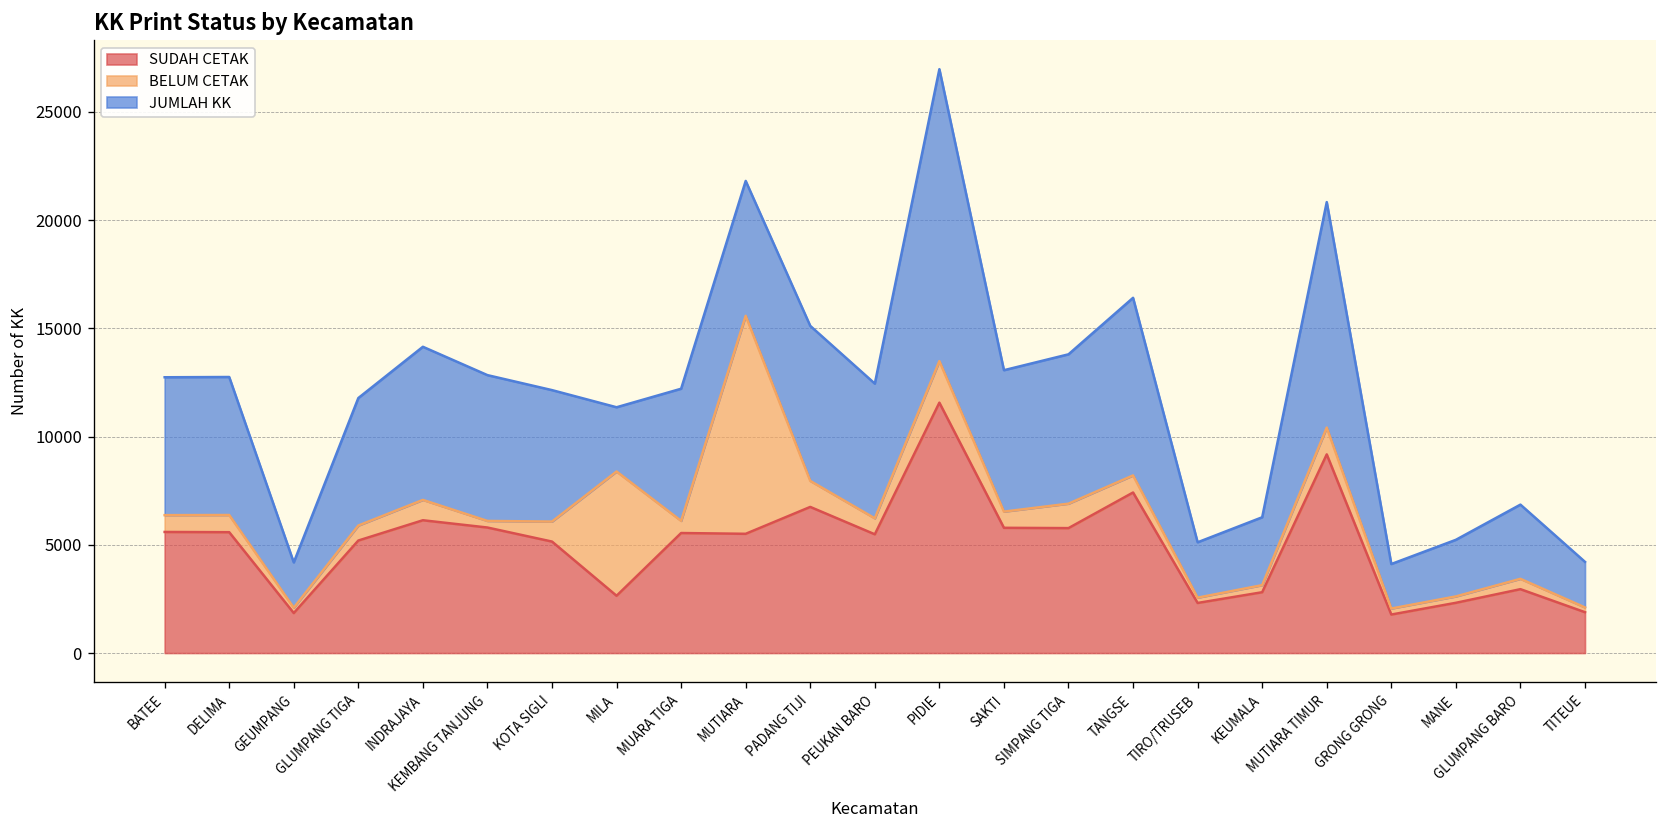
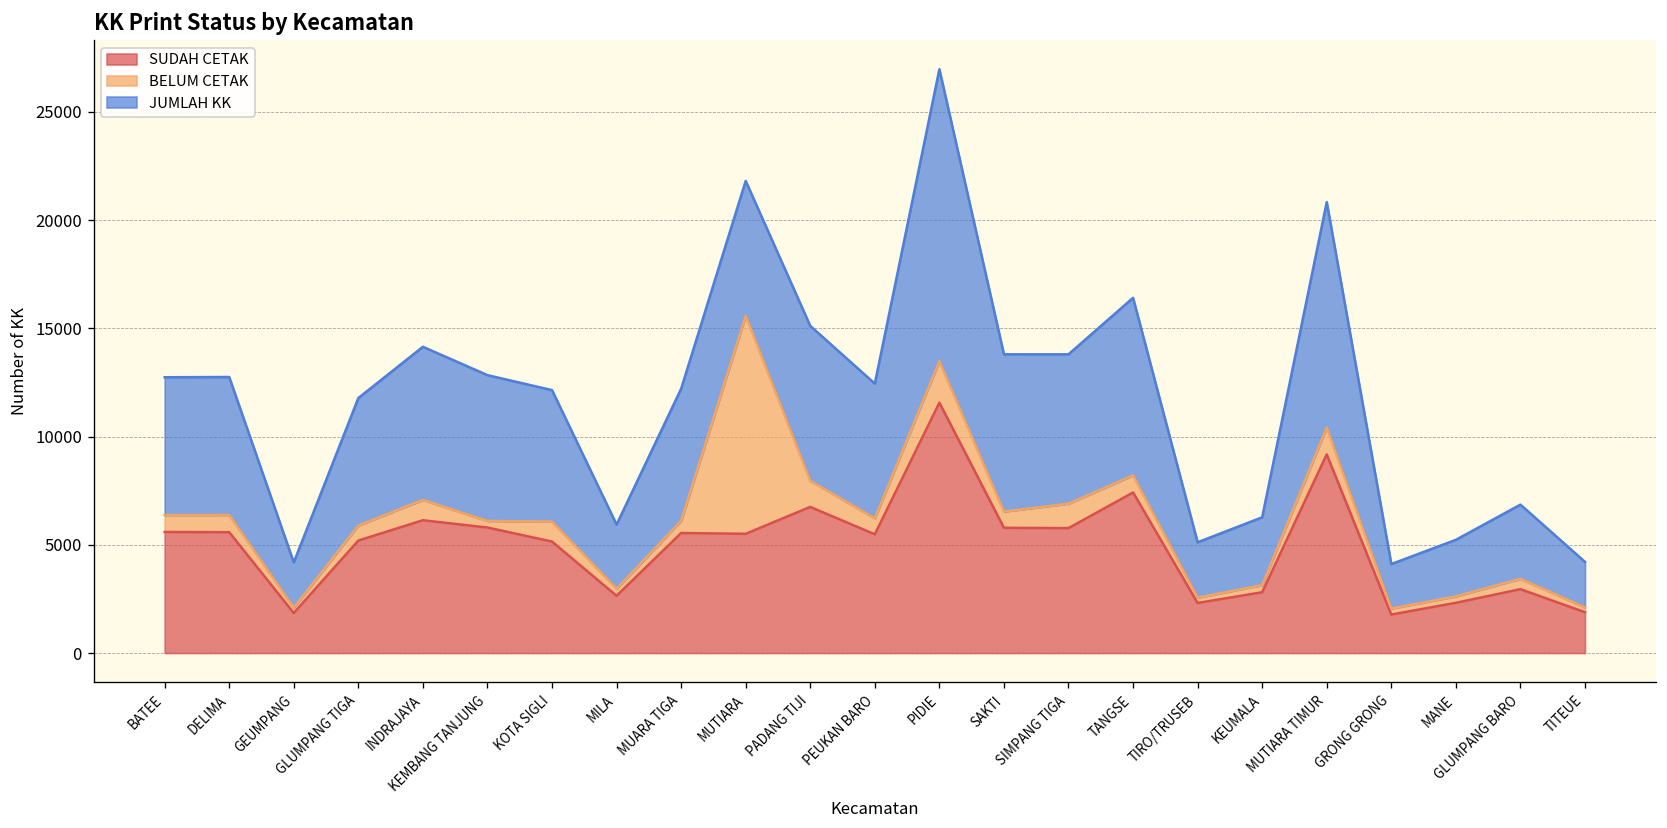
BELUM CETAK, MILA: 5700 -> 300
JUMLAH KK, SAKTI: 6500 -> 7300
